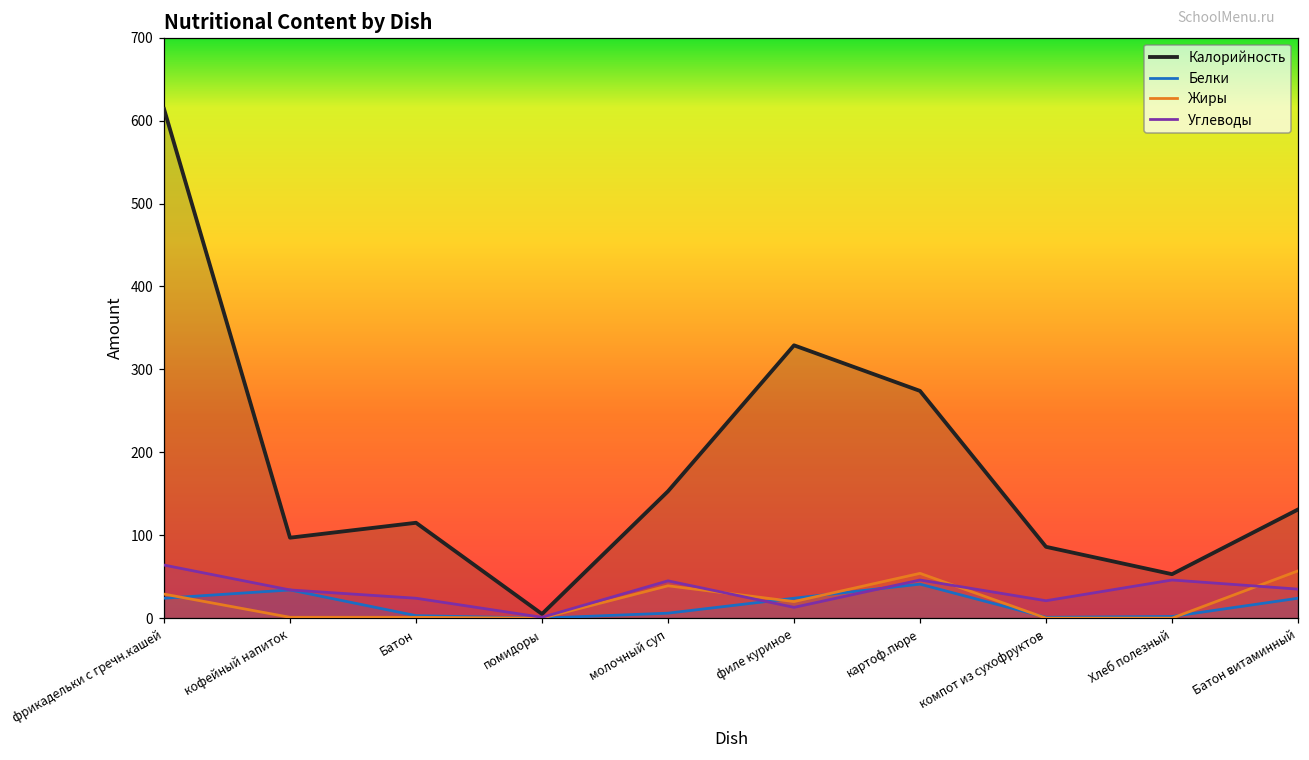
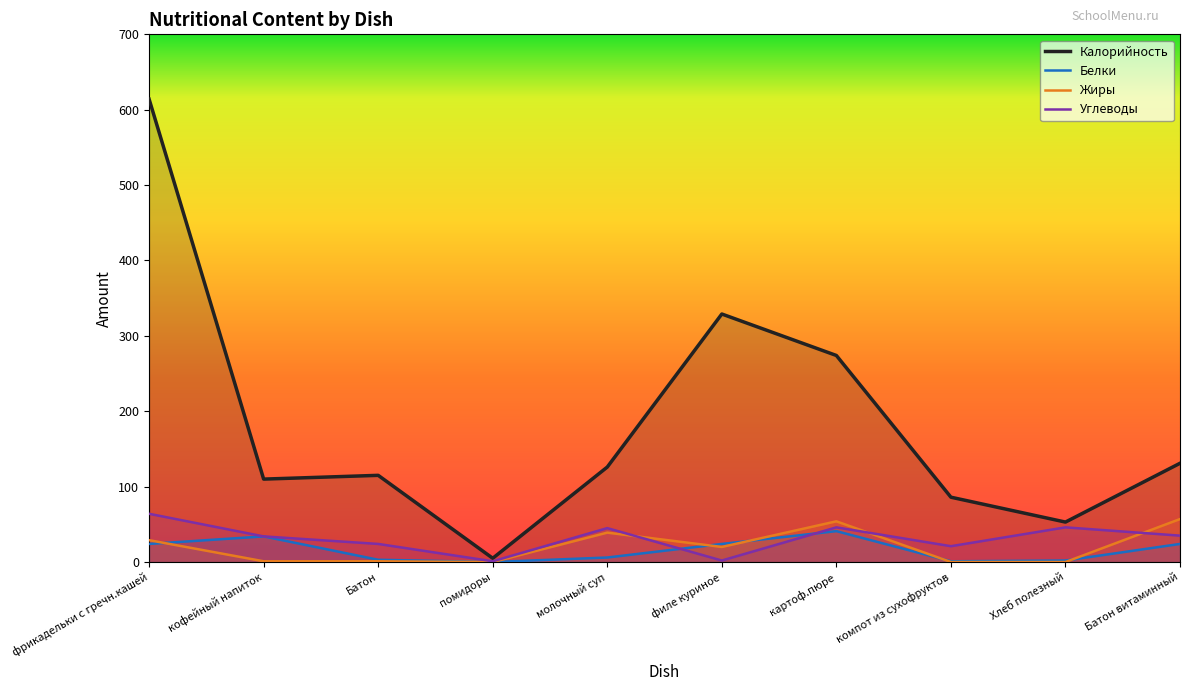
Калорийность, кофейный напиток: 100 -> 110
Калорийность, молочный суп: 150 -> 130
Углеводы, филе куриное: 10 -> 0
